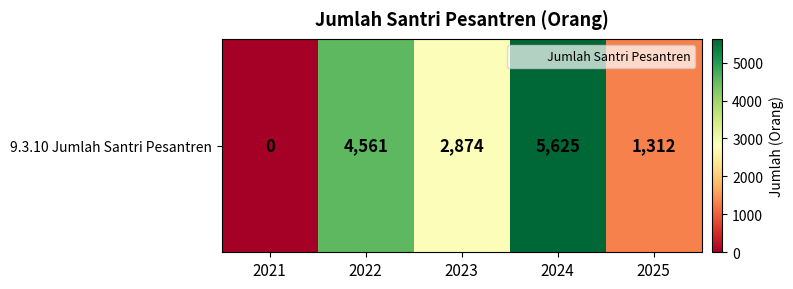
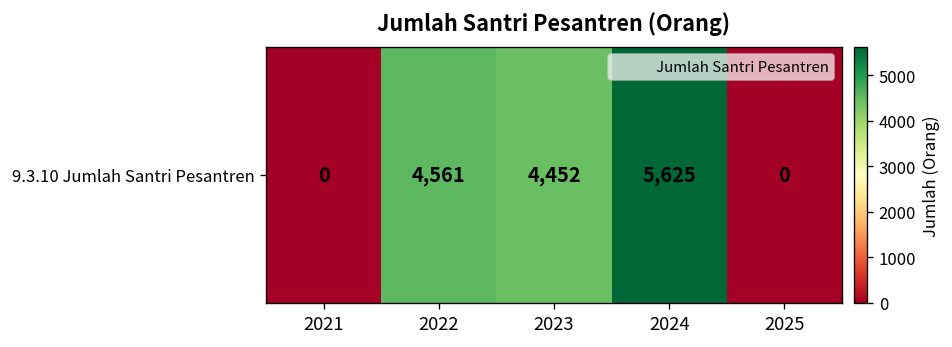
9.3.10 Jumlah Santri Pesantren, 2023: 2,874 -> 4,452
9.3.10 Jumlah Santri Pesantren, 2025: 1,312 -> 0
